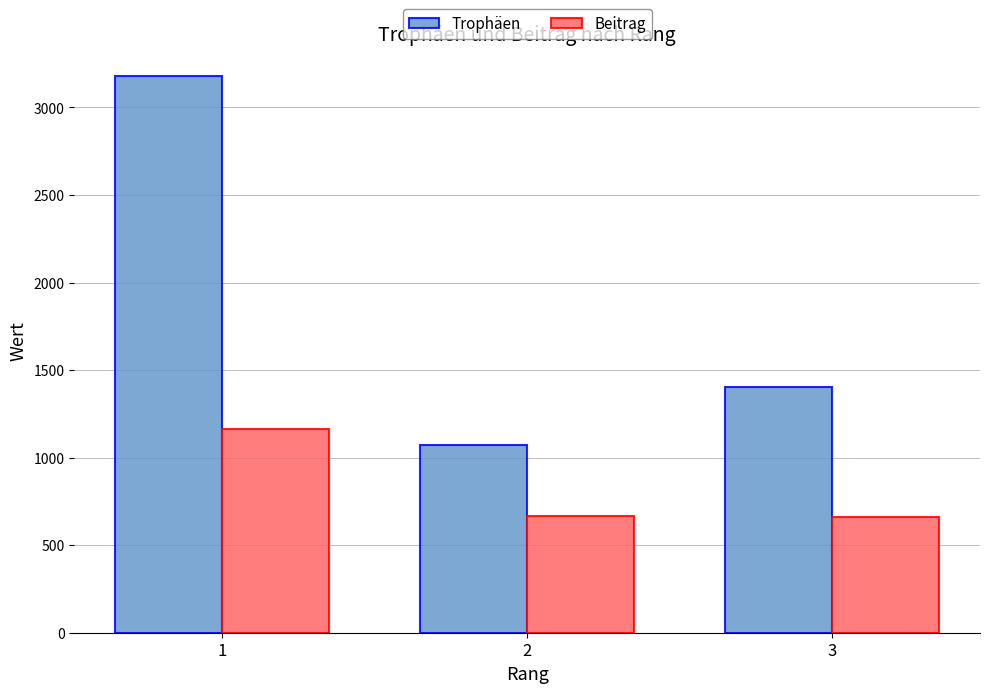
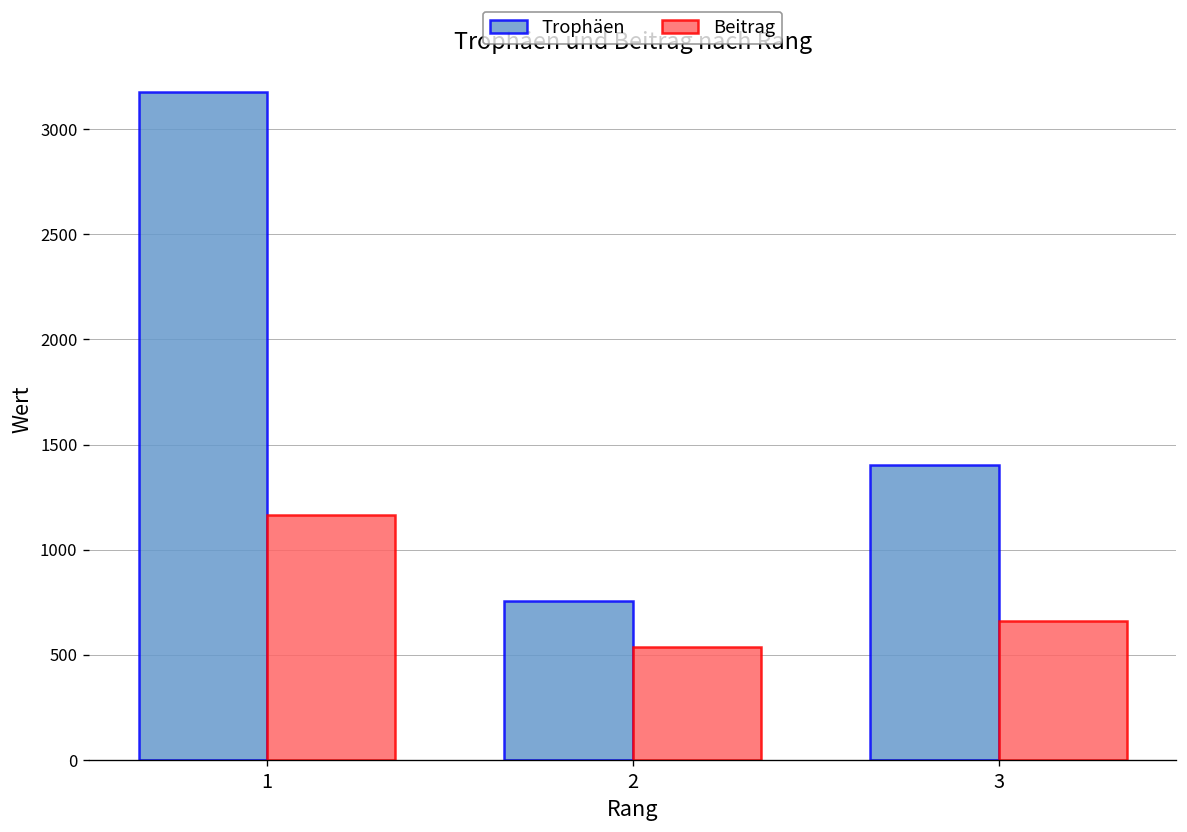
Trophäen, 2: 1070 -> 760
Beitrag, 2: 670 -> 540
